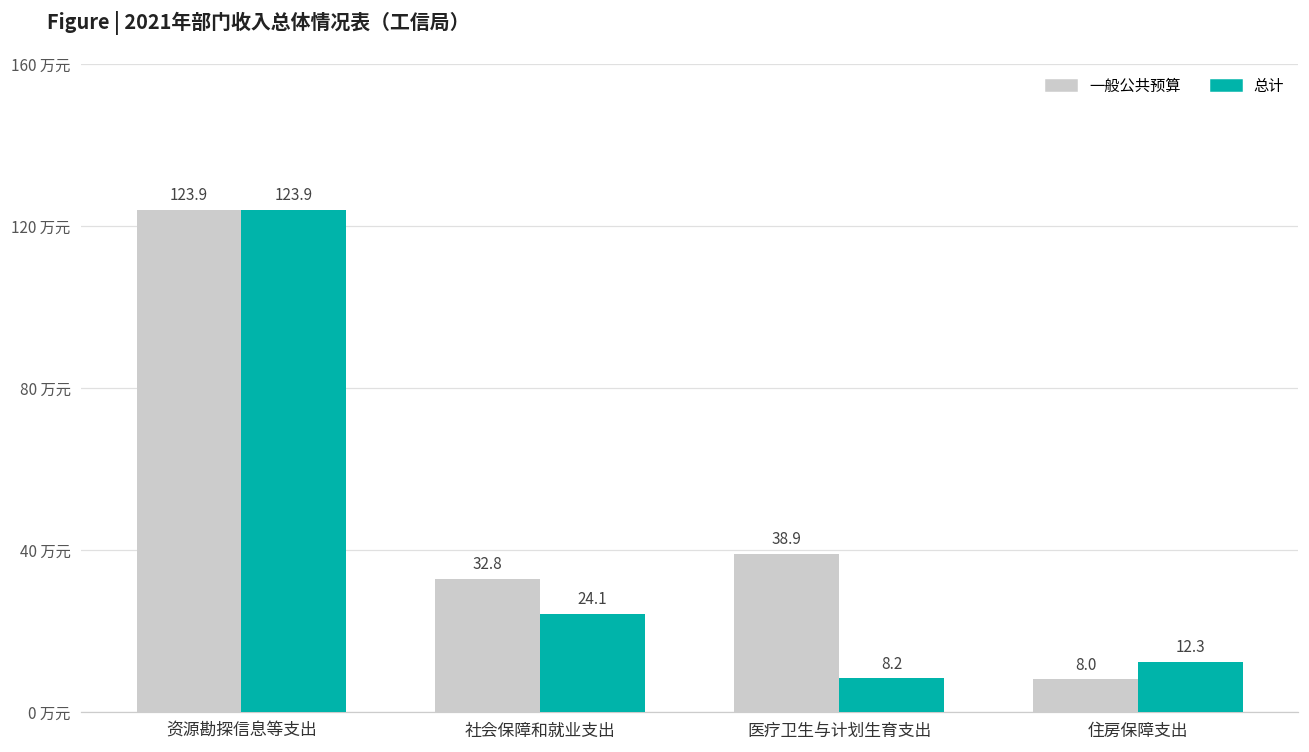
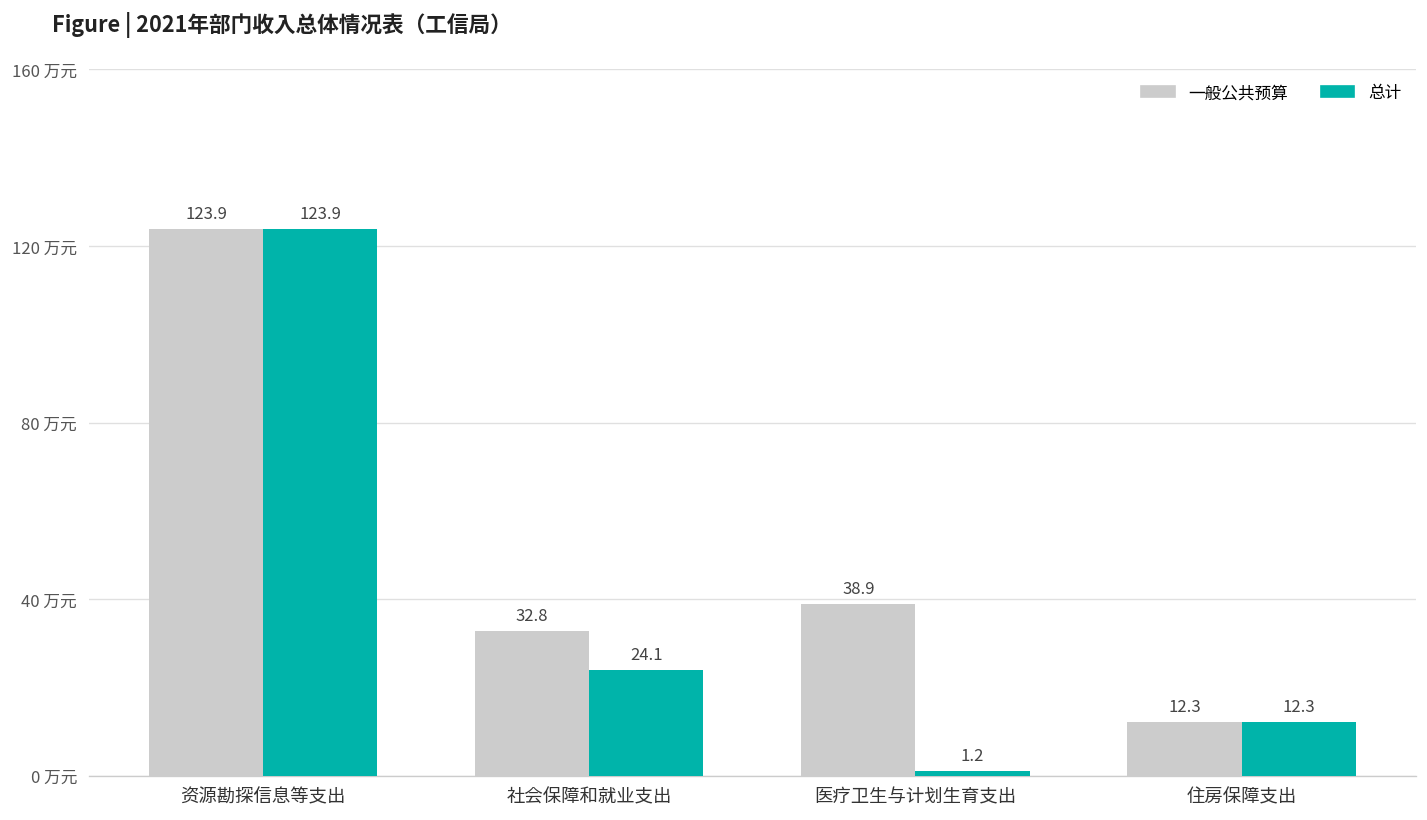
总计, 医疗卫生与计划生育支出: 8.2 -> 1.2
一般公共预算, 住房保障支出: 8.0 -> 12.3
